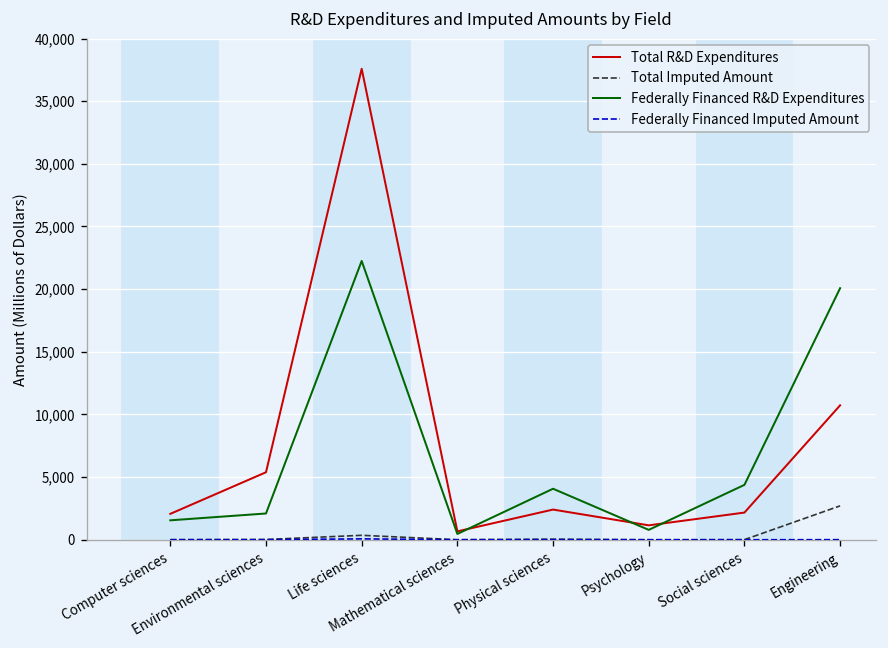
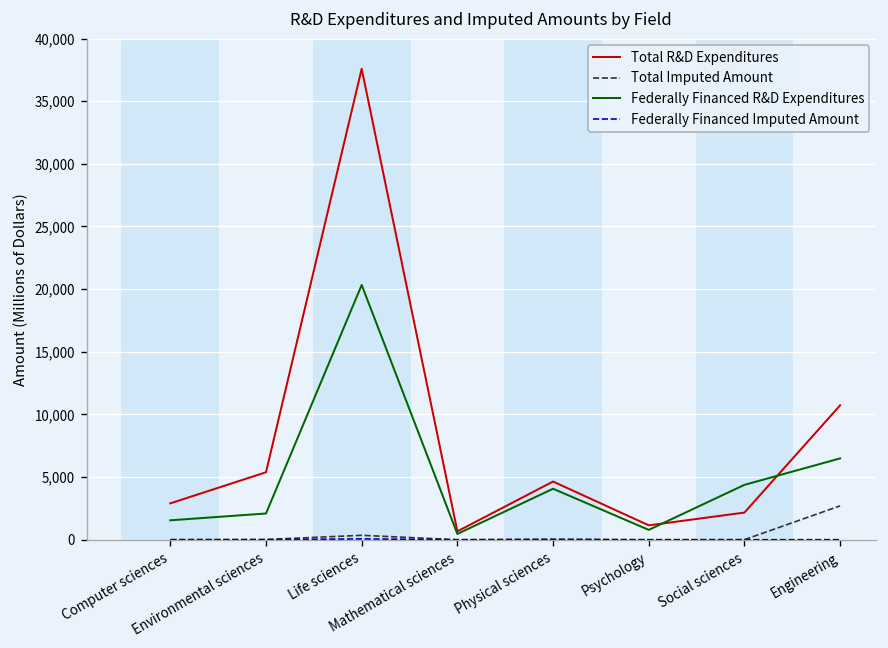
Total R&D Expenditures, Computer sciences: 2,100 -> 2,900
Federally Financed R&D Expenditures, Life sciences: 22,300 -> 20,300
Total R&D Expenditures, Physical sciences: 2,400 -> 4,600
Federally Financed R&D Expenditures, Engineering: 20,100 -> 6,500
